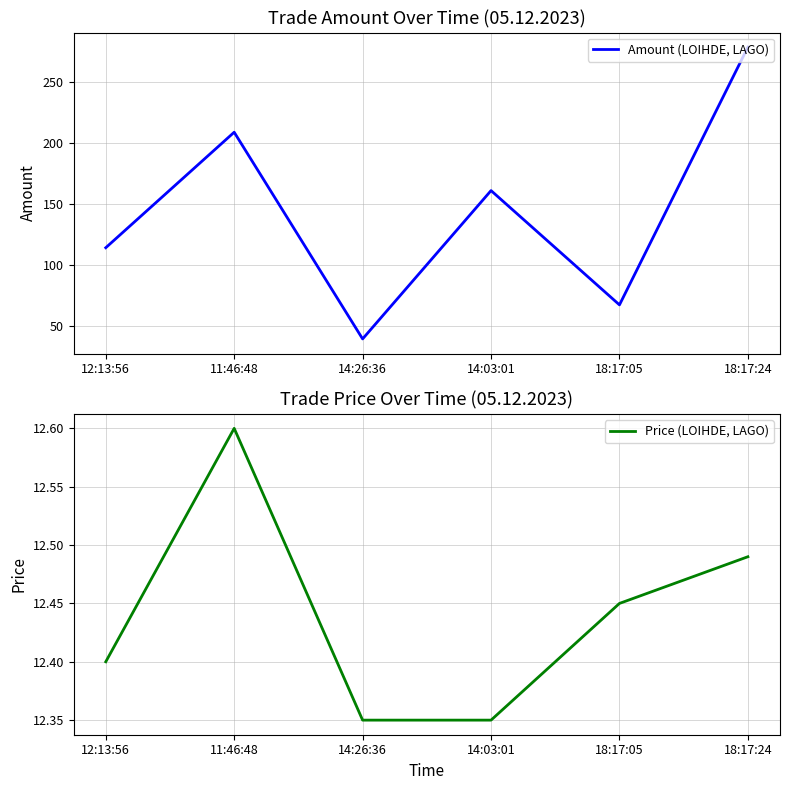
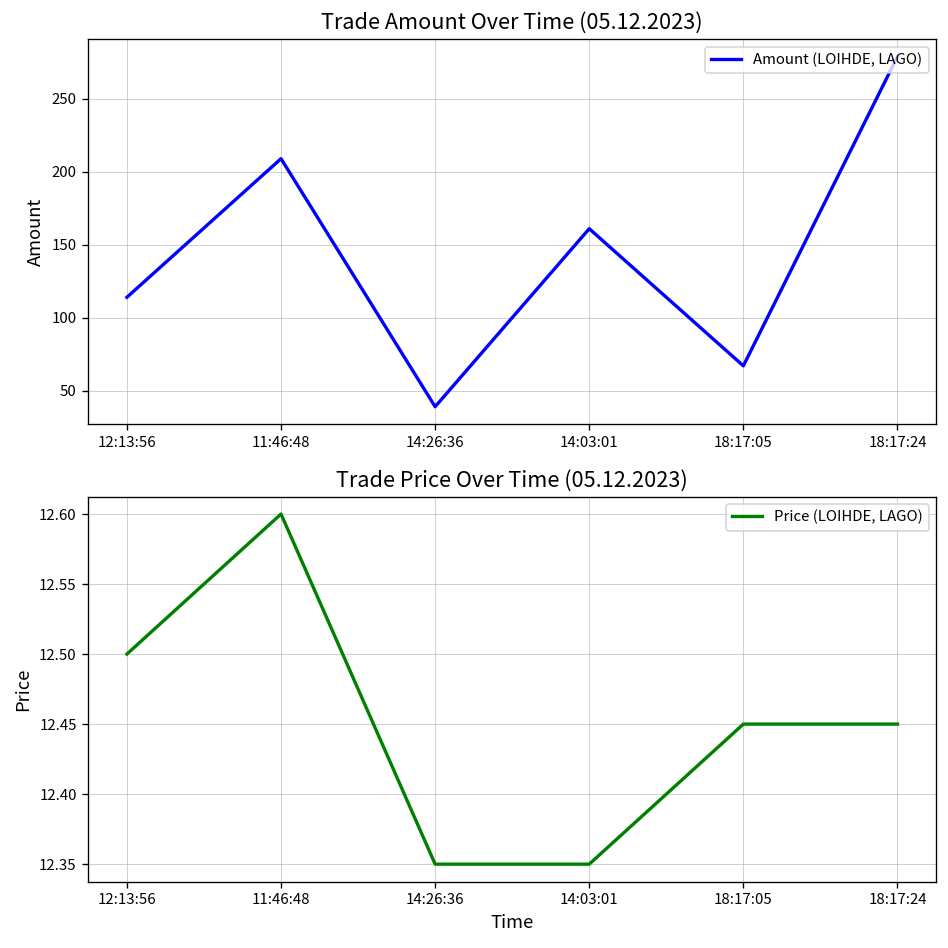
Trade Price Over Time (05.12.2023), 12:13:56: 12.4 -> 12.5
Trade Price Over Time (05.12.2023), 18:17:24: 12.49 -> 12.45
